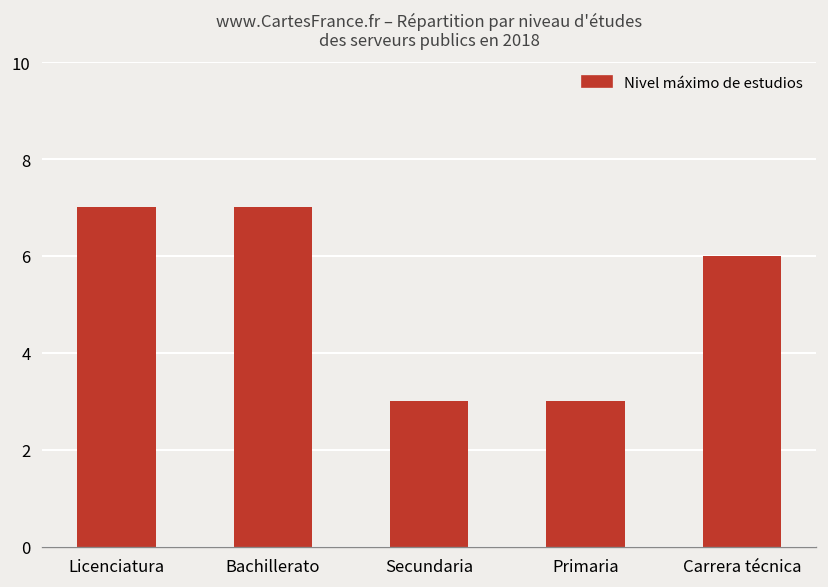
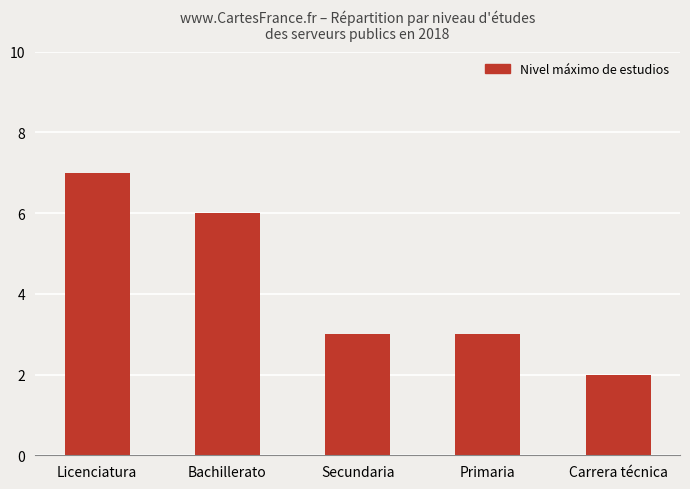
Bachillerato: 7 -> 6
Carrera técnica: 6 -> 2
